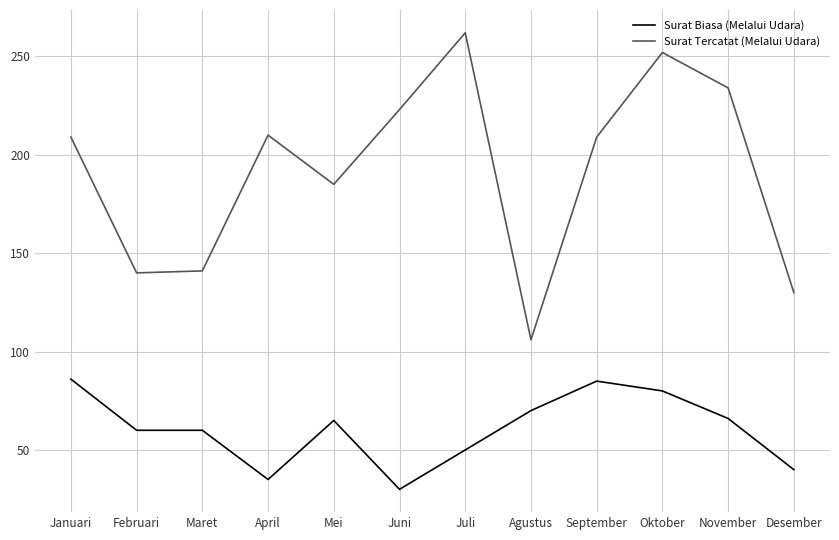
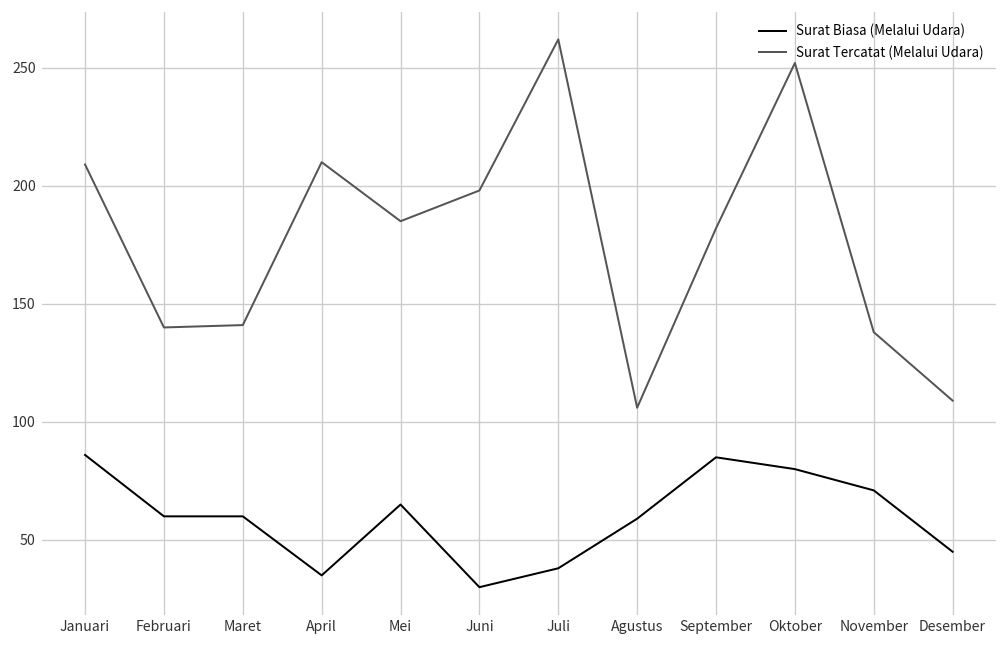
Surat Tercatat (Melalui Udara), Juni: 223 -> 198
Surat Biasa (Melalui Udara), Juli: 50 -> 38
Surat Biasa (Melalui Udara), Agustus: 70 -> 59
Surat Tercatat (Melalui Udara), September: 209 -> 182
Surat Biasa (Melalui Udara), November: 66 -> 71
Surat Tercatat (Melalui Udara), November: 234 -> 138
Surat Biasa (Melalui Udara), Desember: 40 -> 45
Surat Tercatat (Melalui Udara), Desember: 130 -> 109
